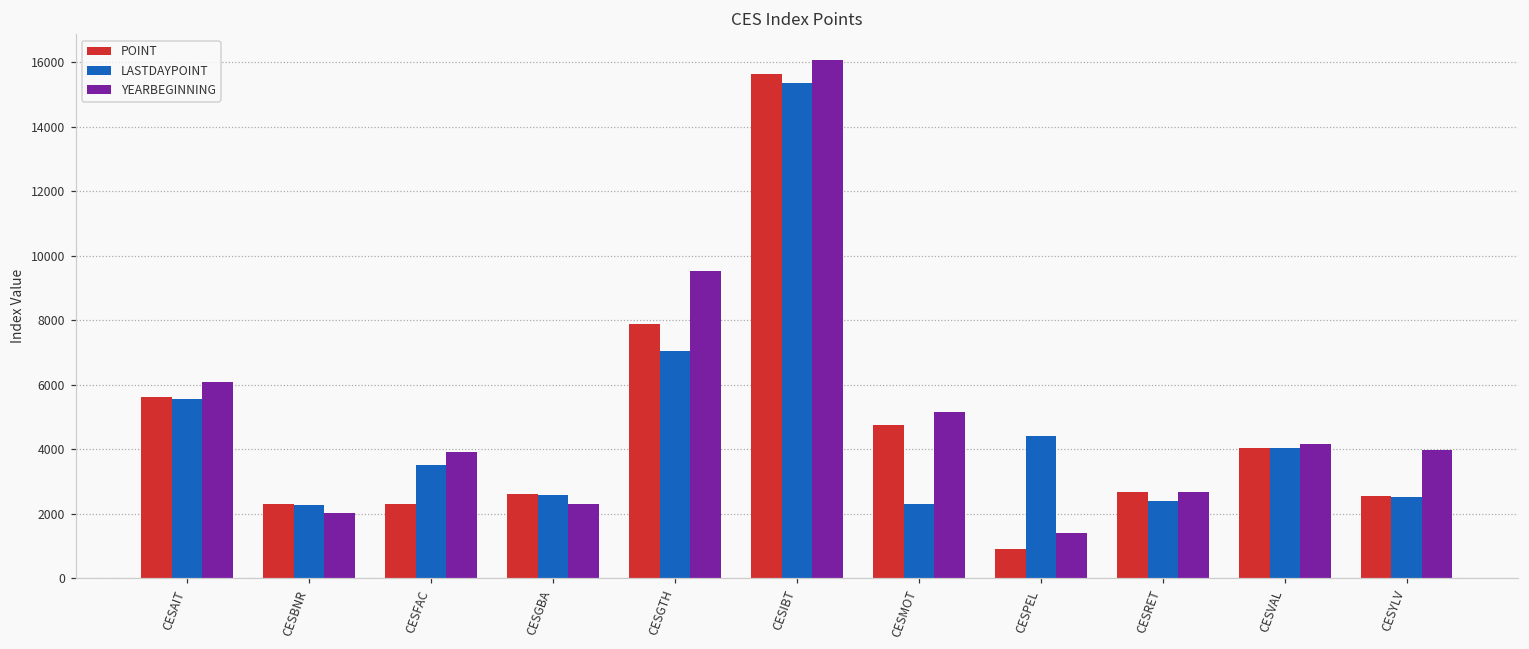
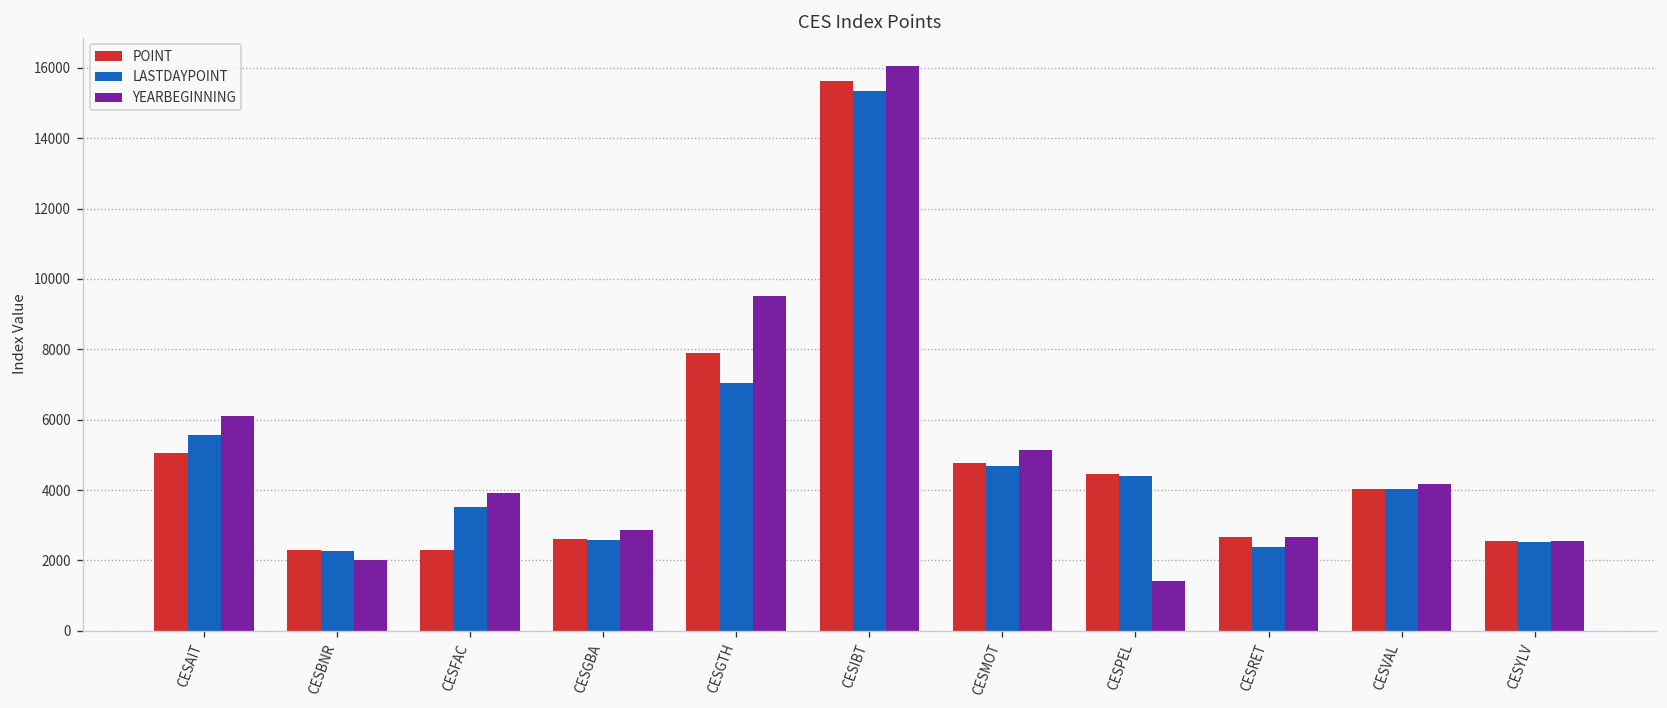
POINT, CESAIT: 5600 -> 5100
YEARBEGINNING, CESGBA: 2300 -> 2900
LASTDAYPOINT, CESMOT: 2300 -> 4700
POINT, CESPEL: 900 -> 4500
YEARBEGINNING, CESYLV: 4000 -> 2600
